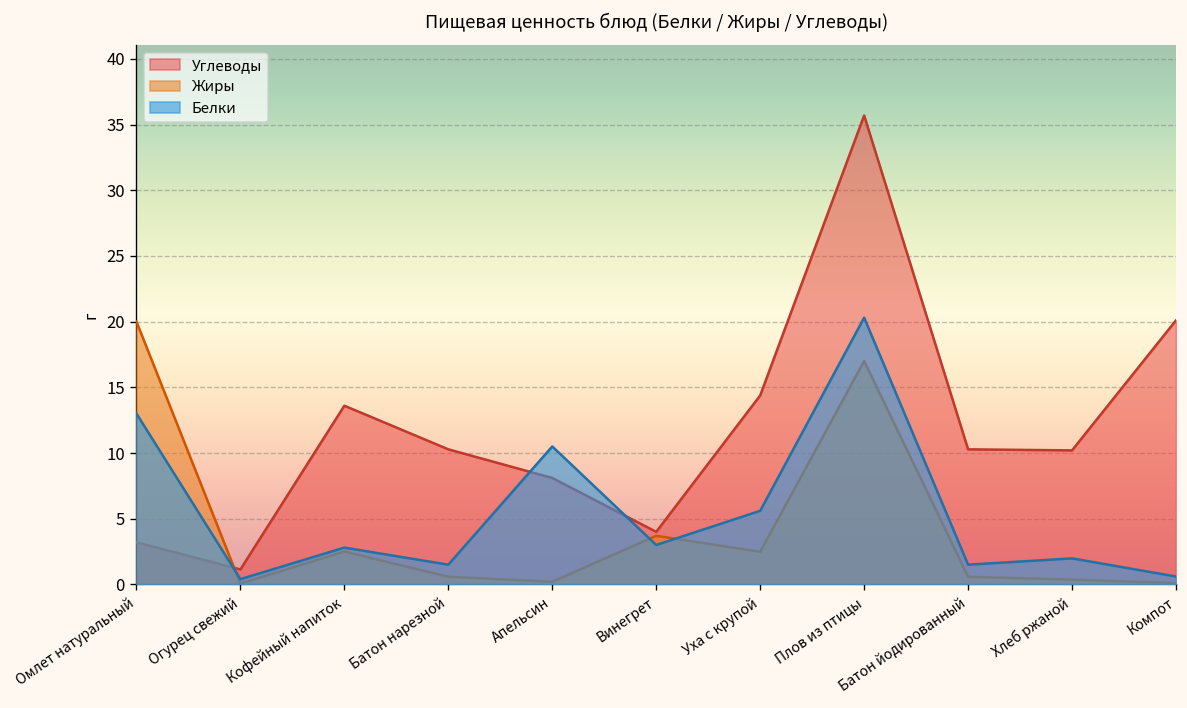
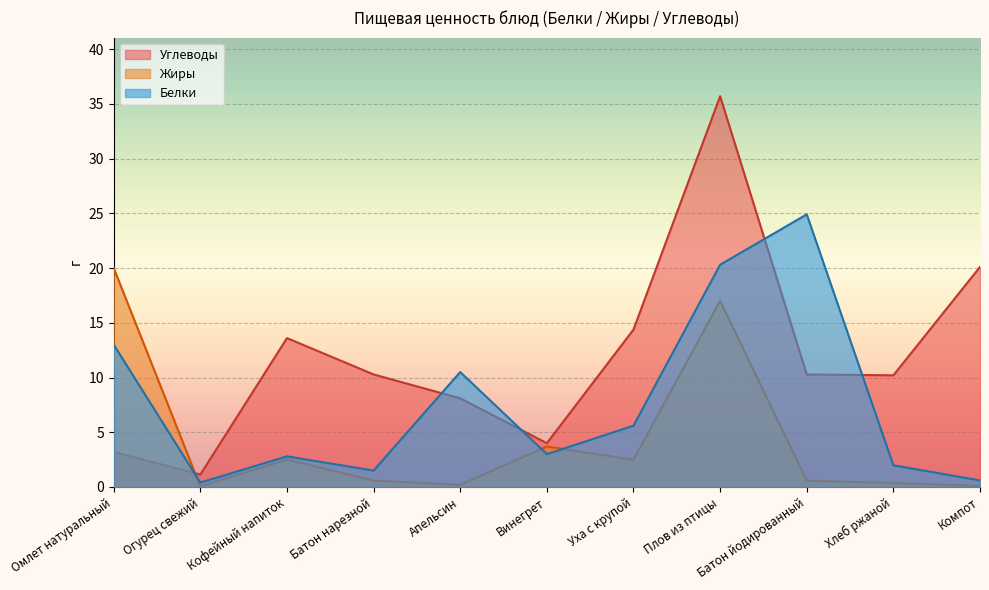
Белки, Батон йодированный: 1.5 -> 24.9
